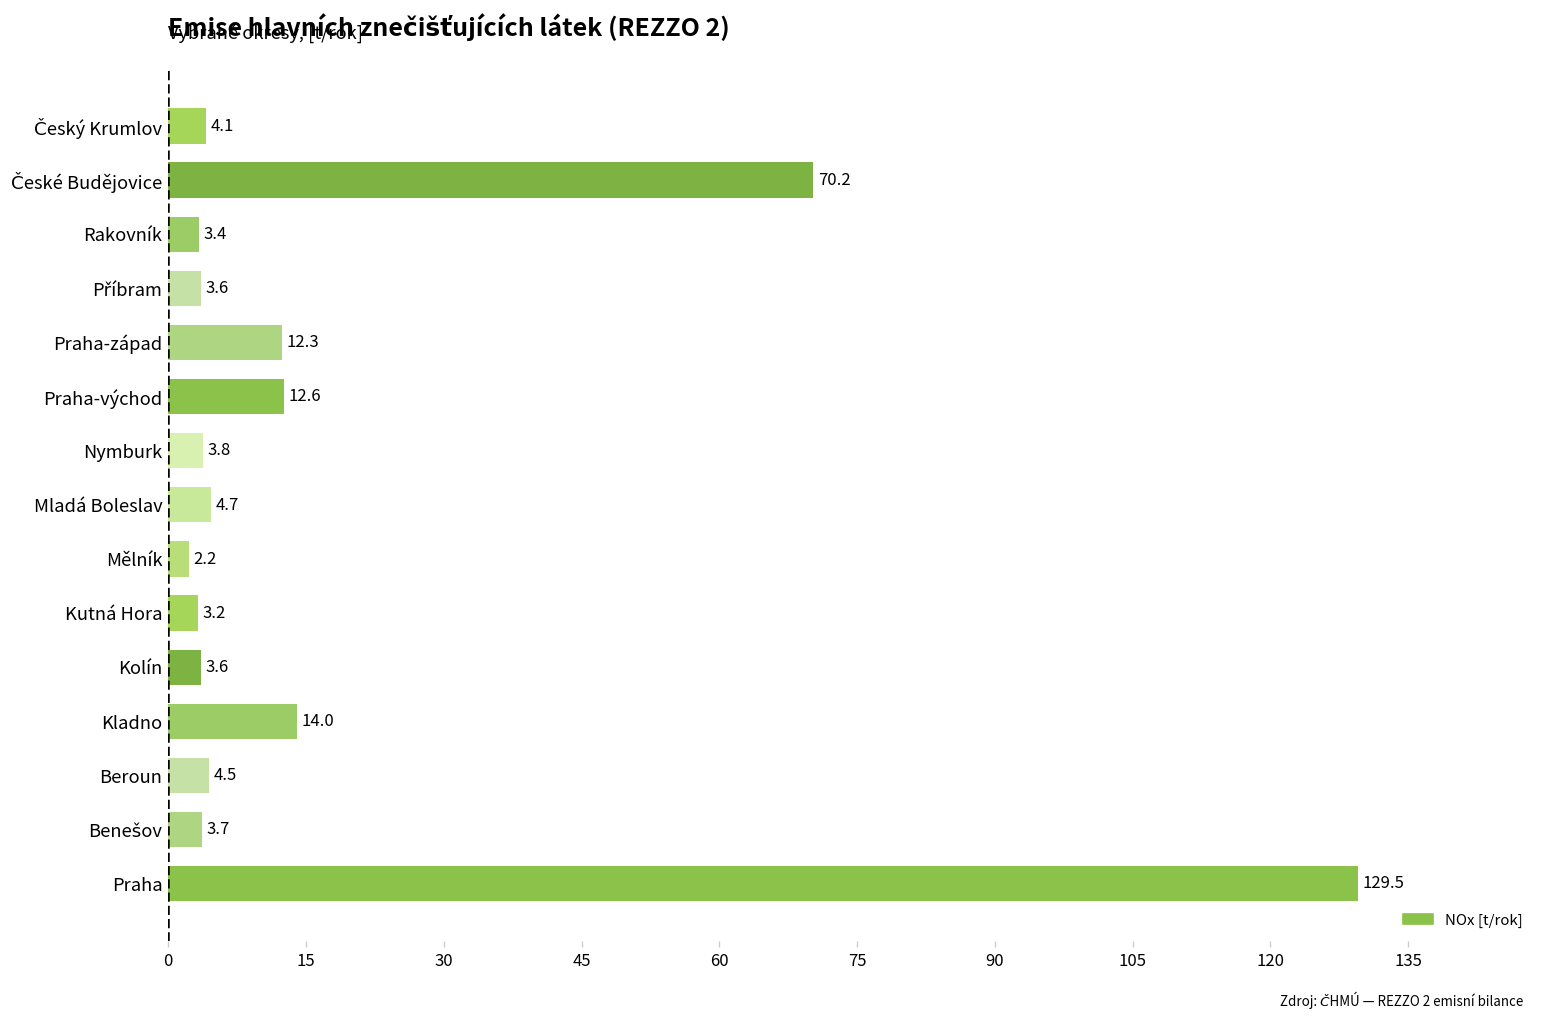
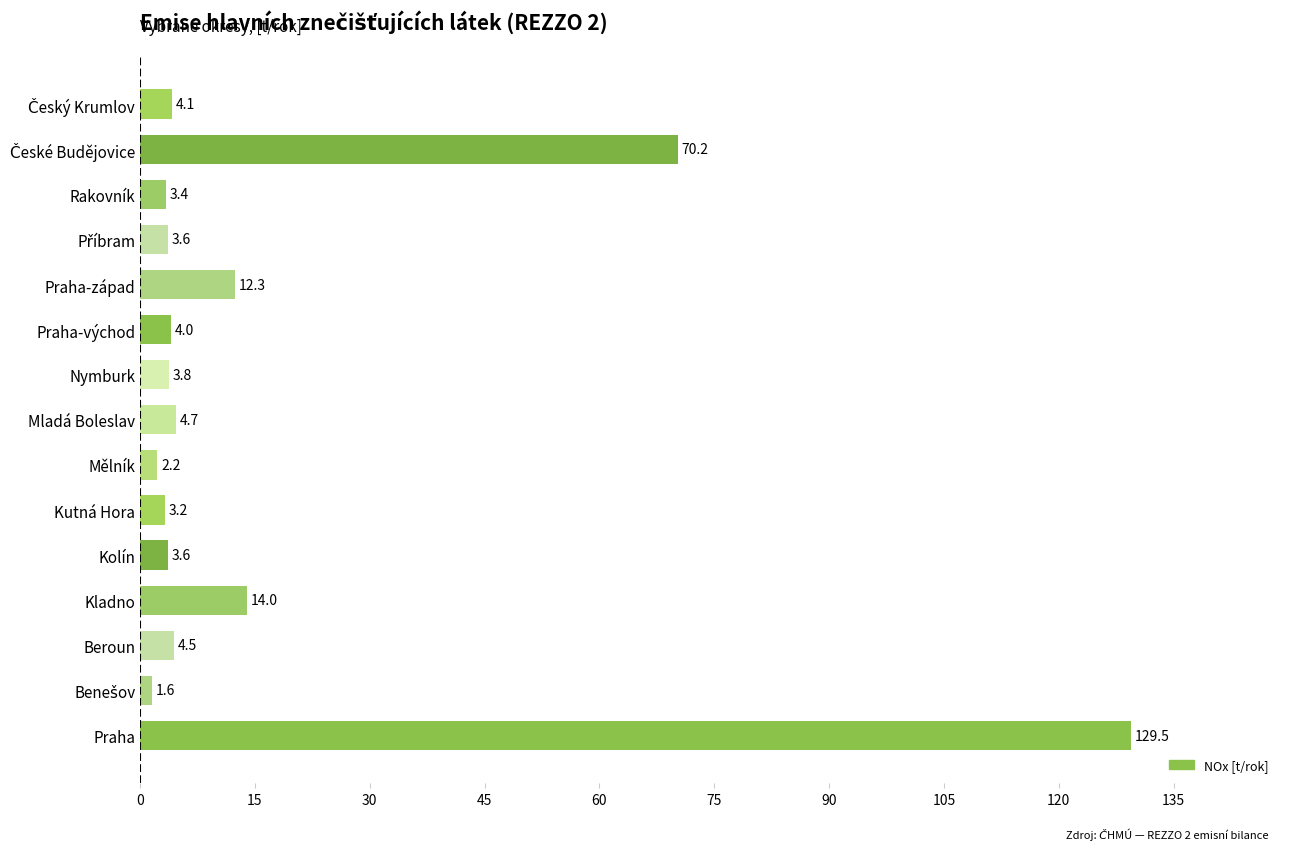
Praha-východ: 12.6 -> 4.0
Benešov: 3.7 -> 1.6
